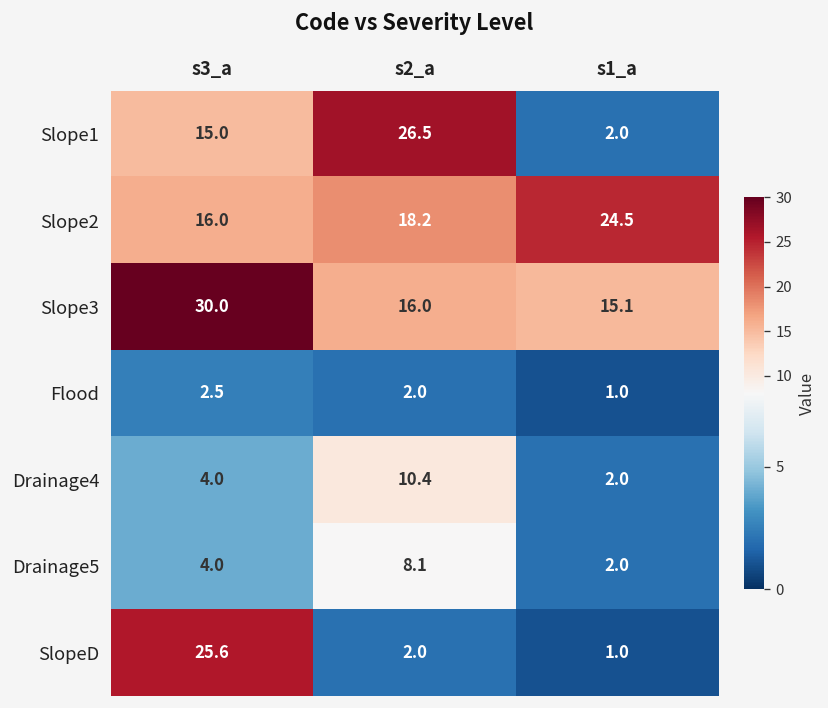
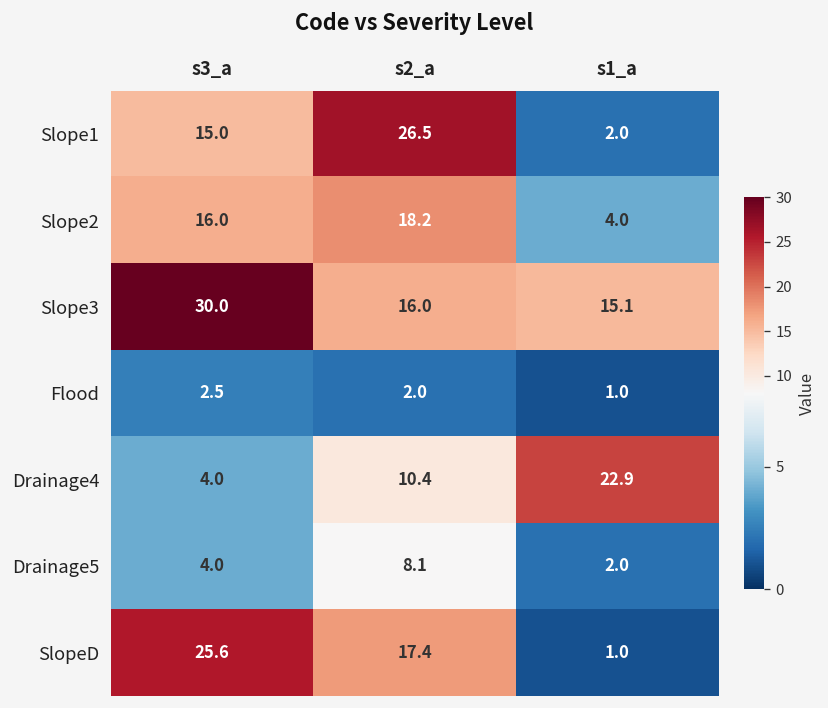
Slope2, s1_a: 24.5 -> 4.0
Drainage4, s1_a: 2.0 -> 22.9
SlopeD, s2_a: 2.0 -> 17.4
